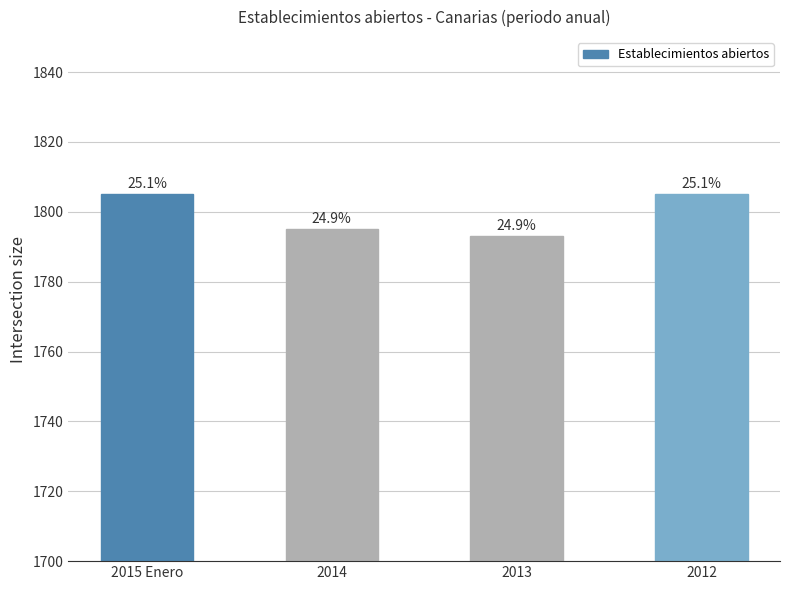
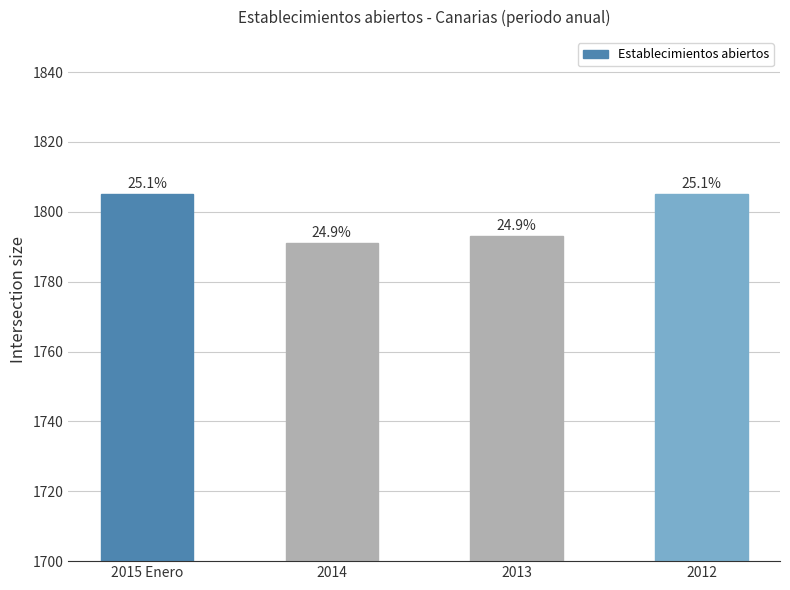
2014: 1795 -> 1791
